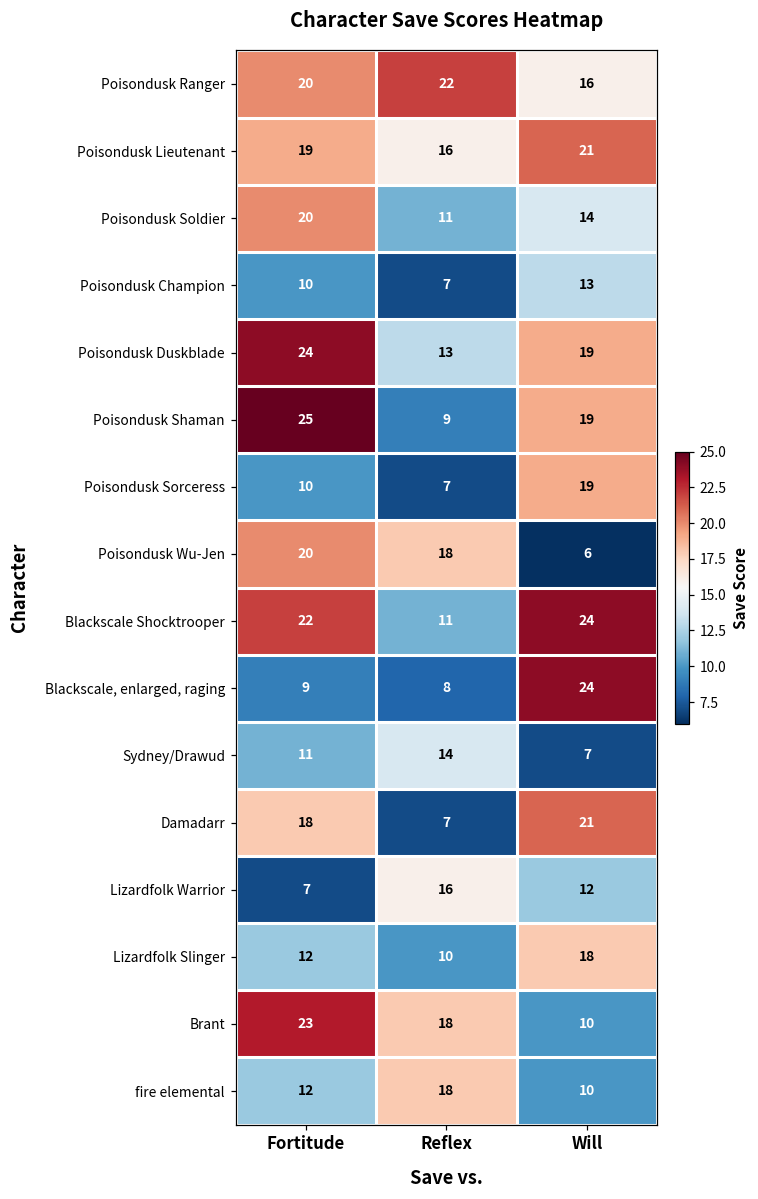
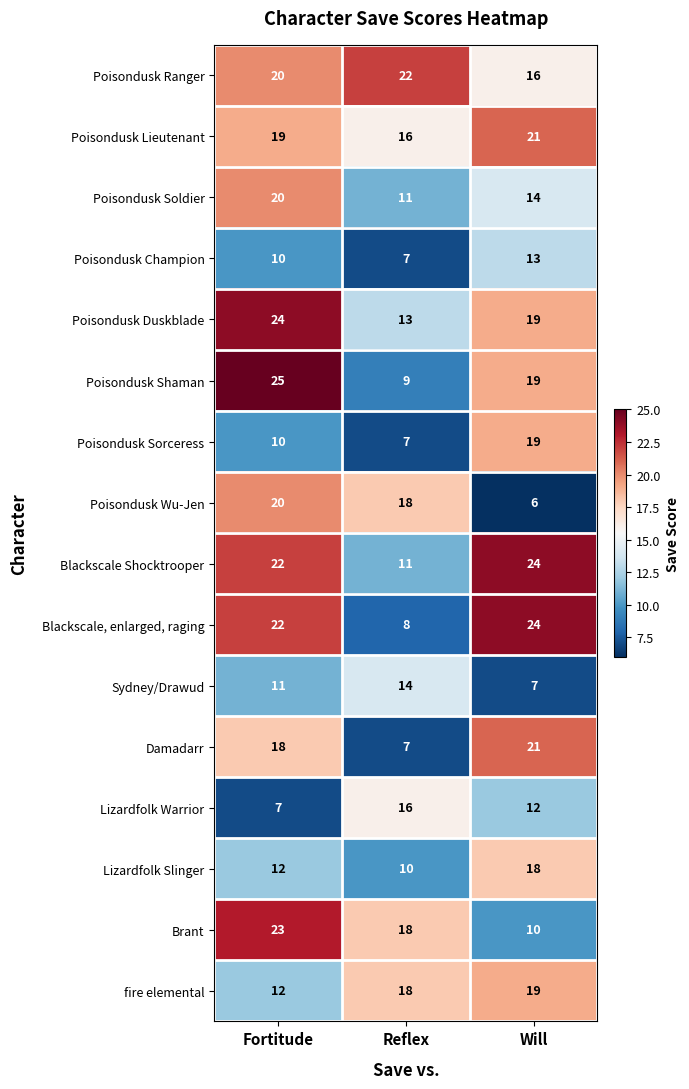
Blackscale, enlarged, raging, Fortitude: 9 -> 22
fire elemental, Will: 10 -> 19
